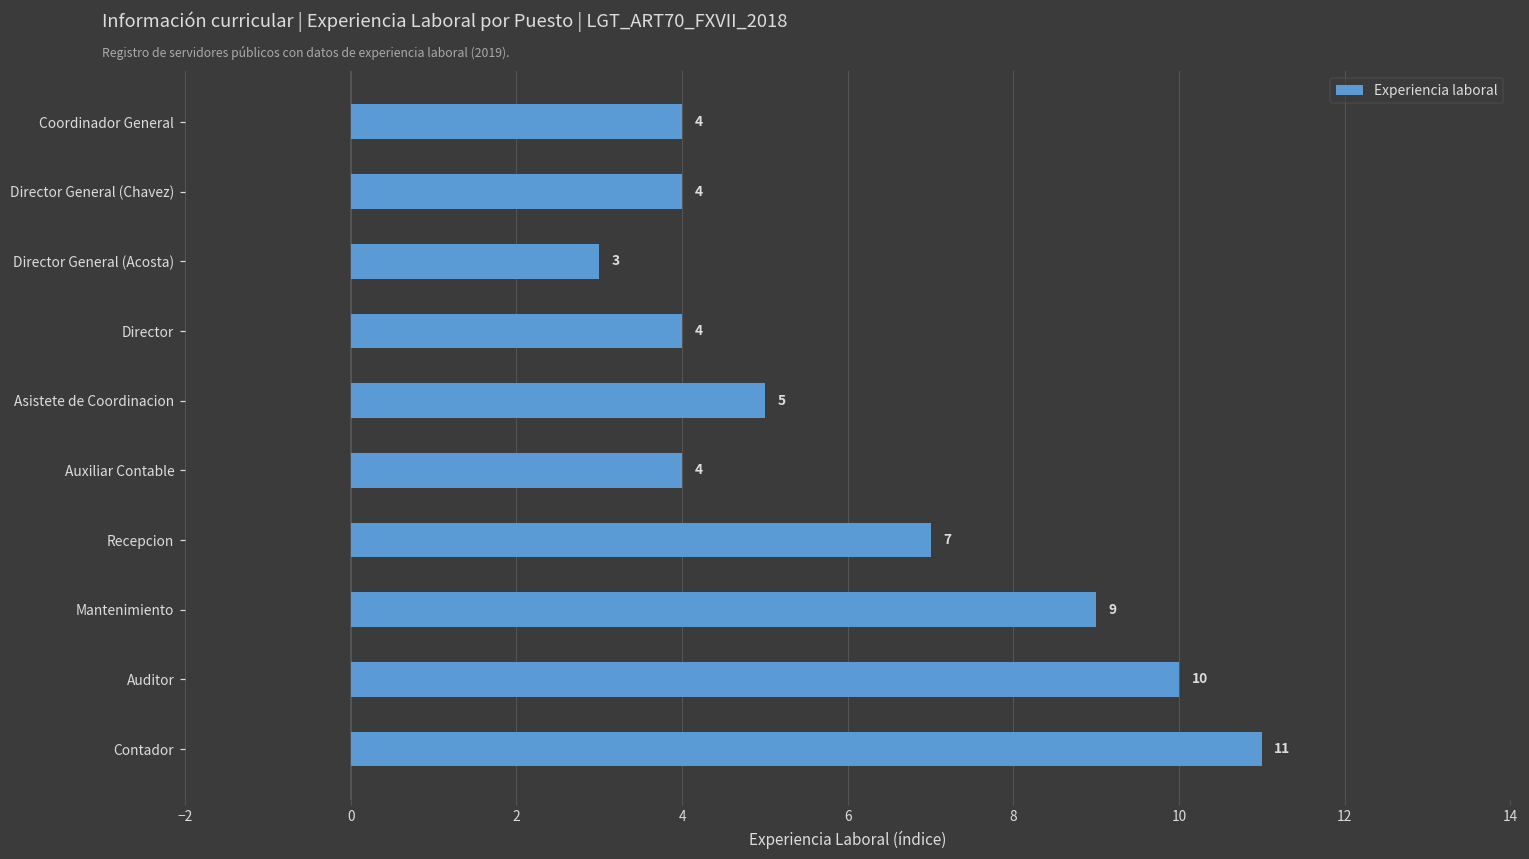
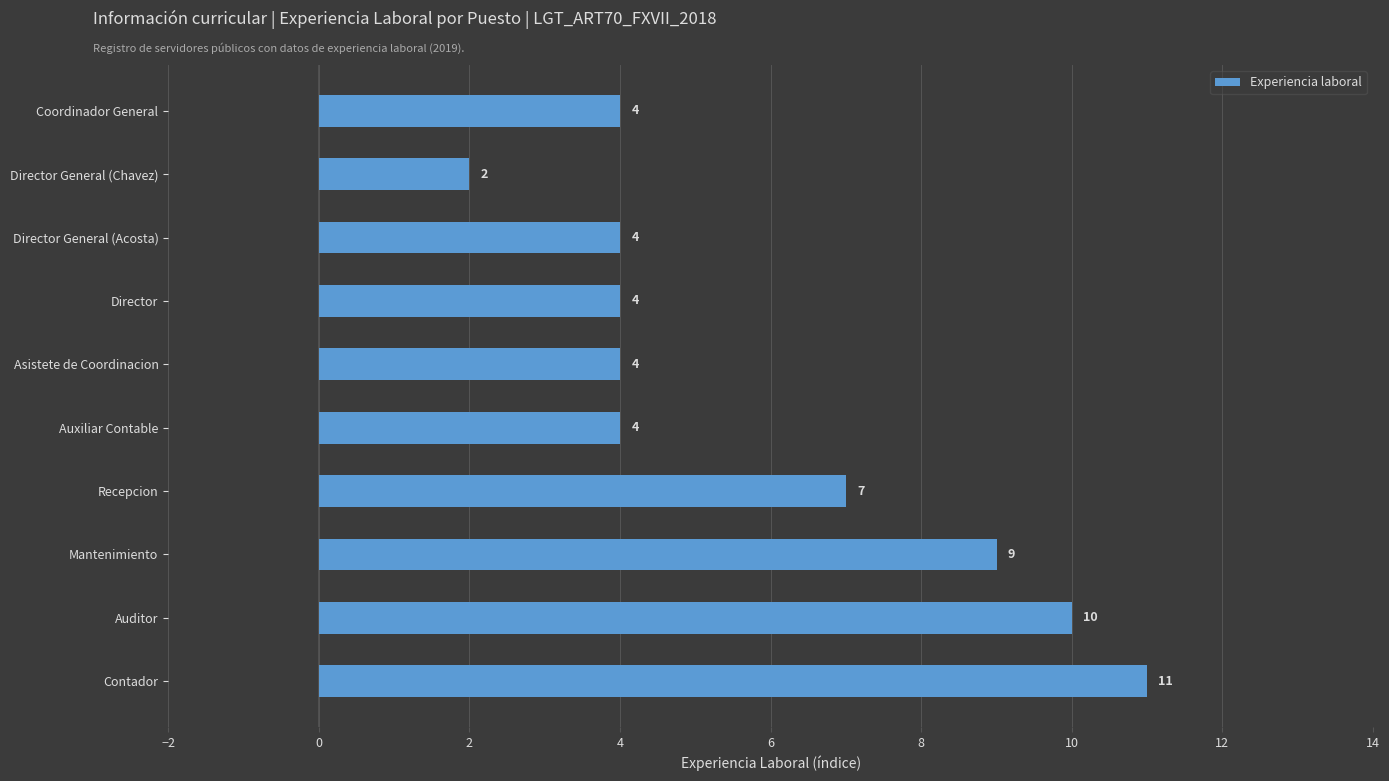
Director General (Chavez): 4 -> 2
Director General (Acosta): 3 -> 4
Asistete de Coordinacion: 5 -> 4
